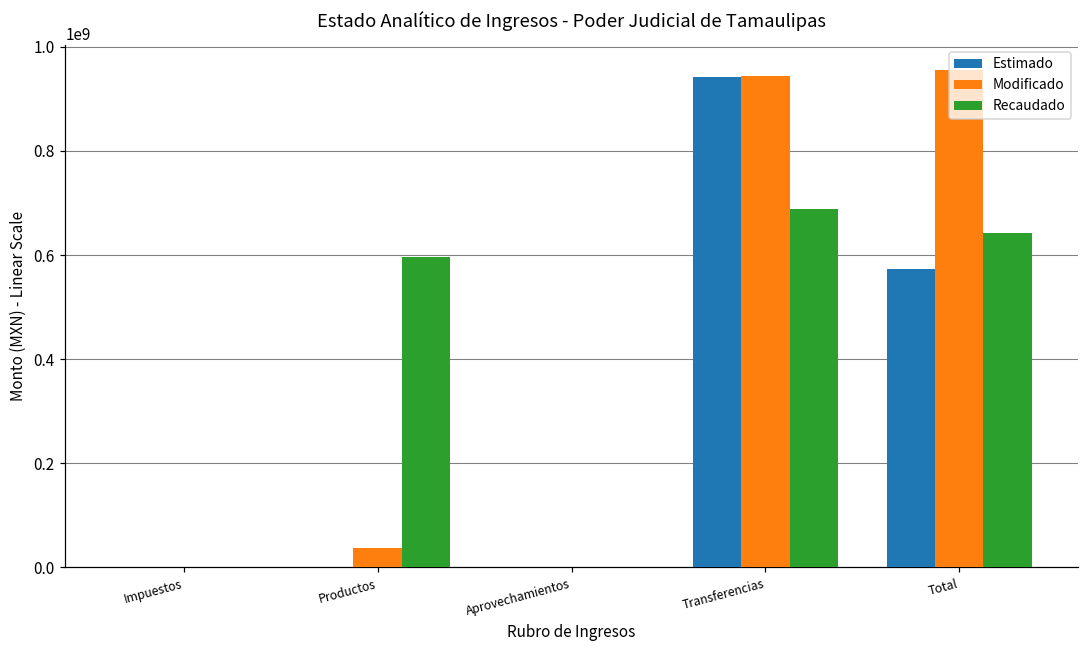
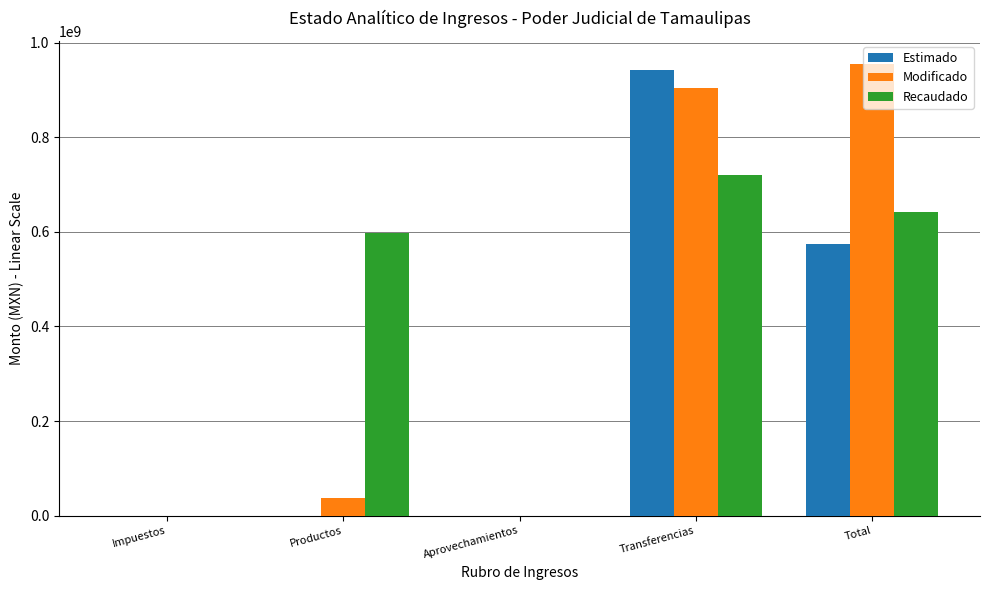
Modificado, Transferencias: 940000000 -> 900000000
Recaudado, Transferencias: 690000000 -> 720000000
